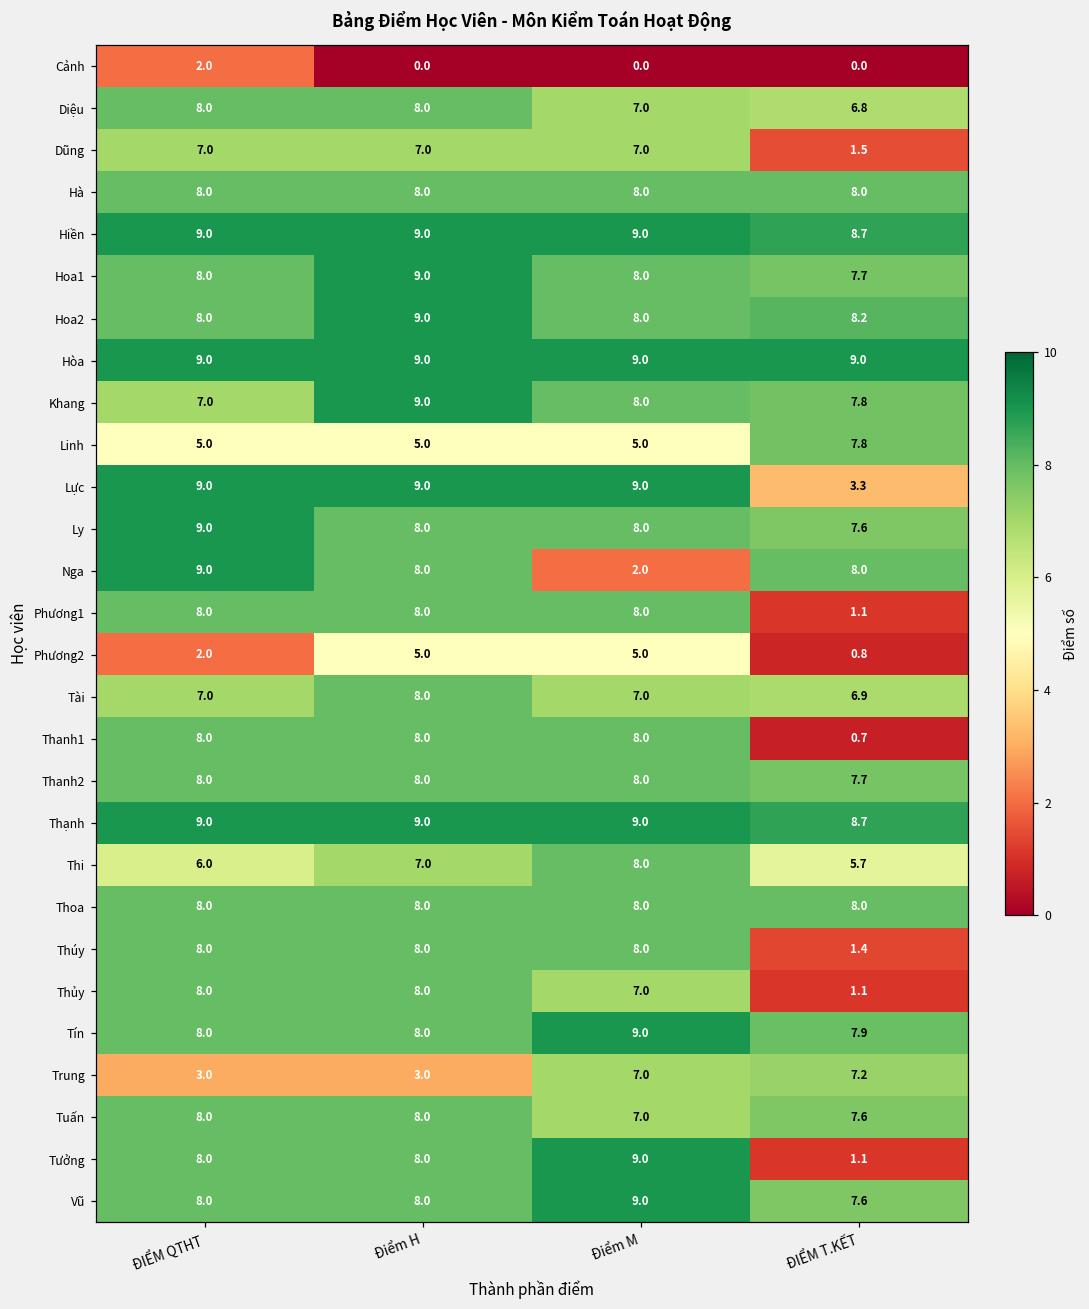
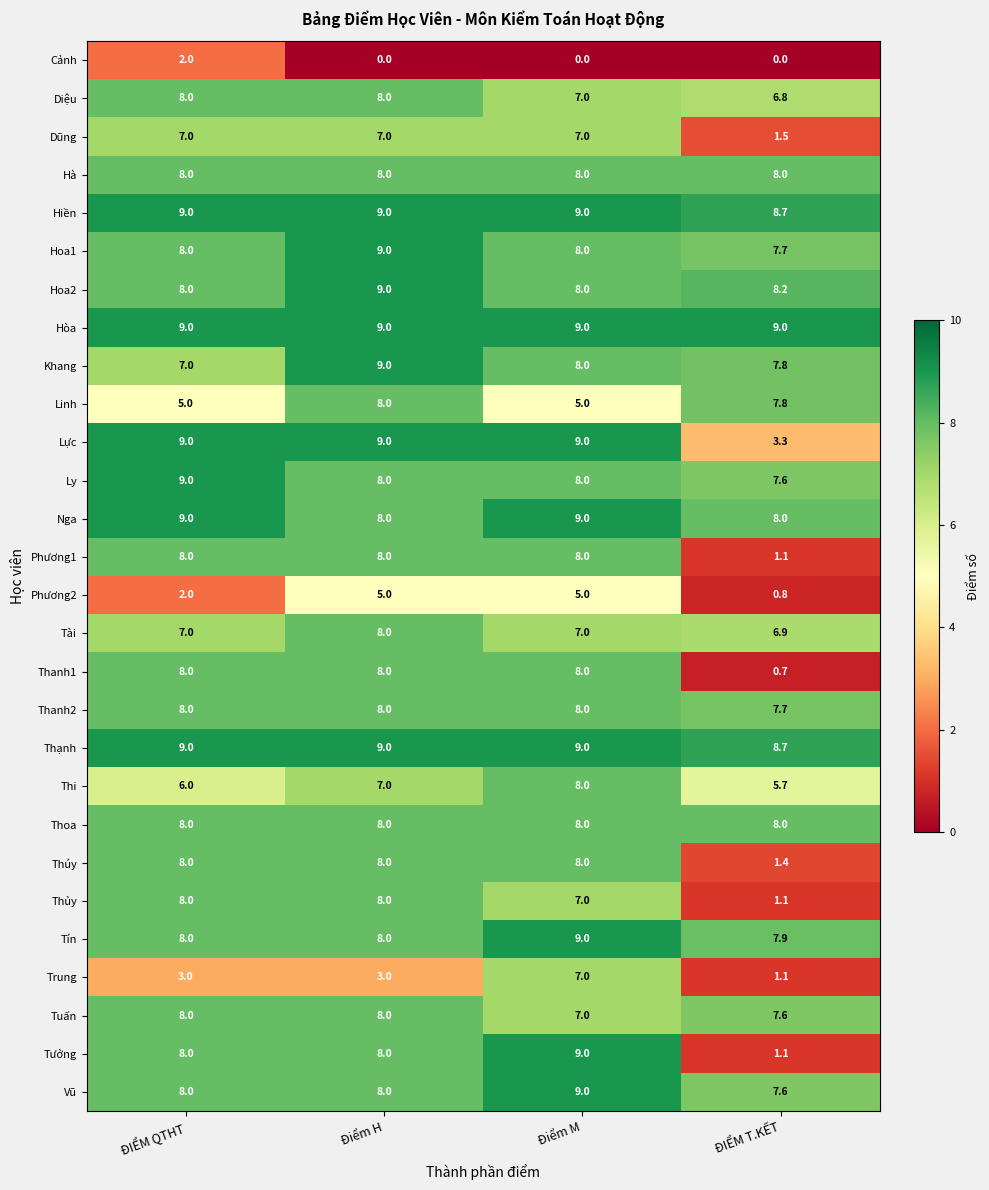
Linh, Điểm H: 5.0 -> 8.0
Nga, Điểm M: 2.0 -> 9.0
Trung, ĐIỂM T.KẾT: 7.2 -> 1.1
